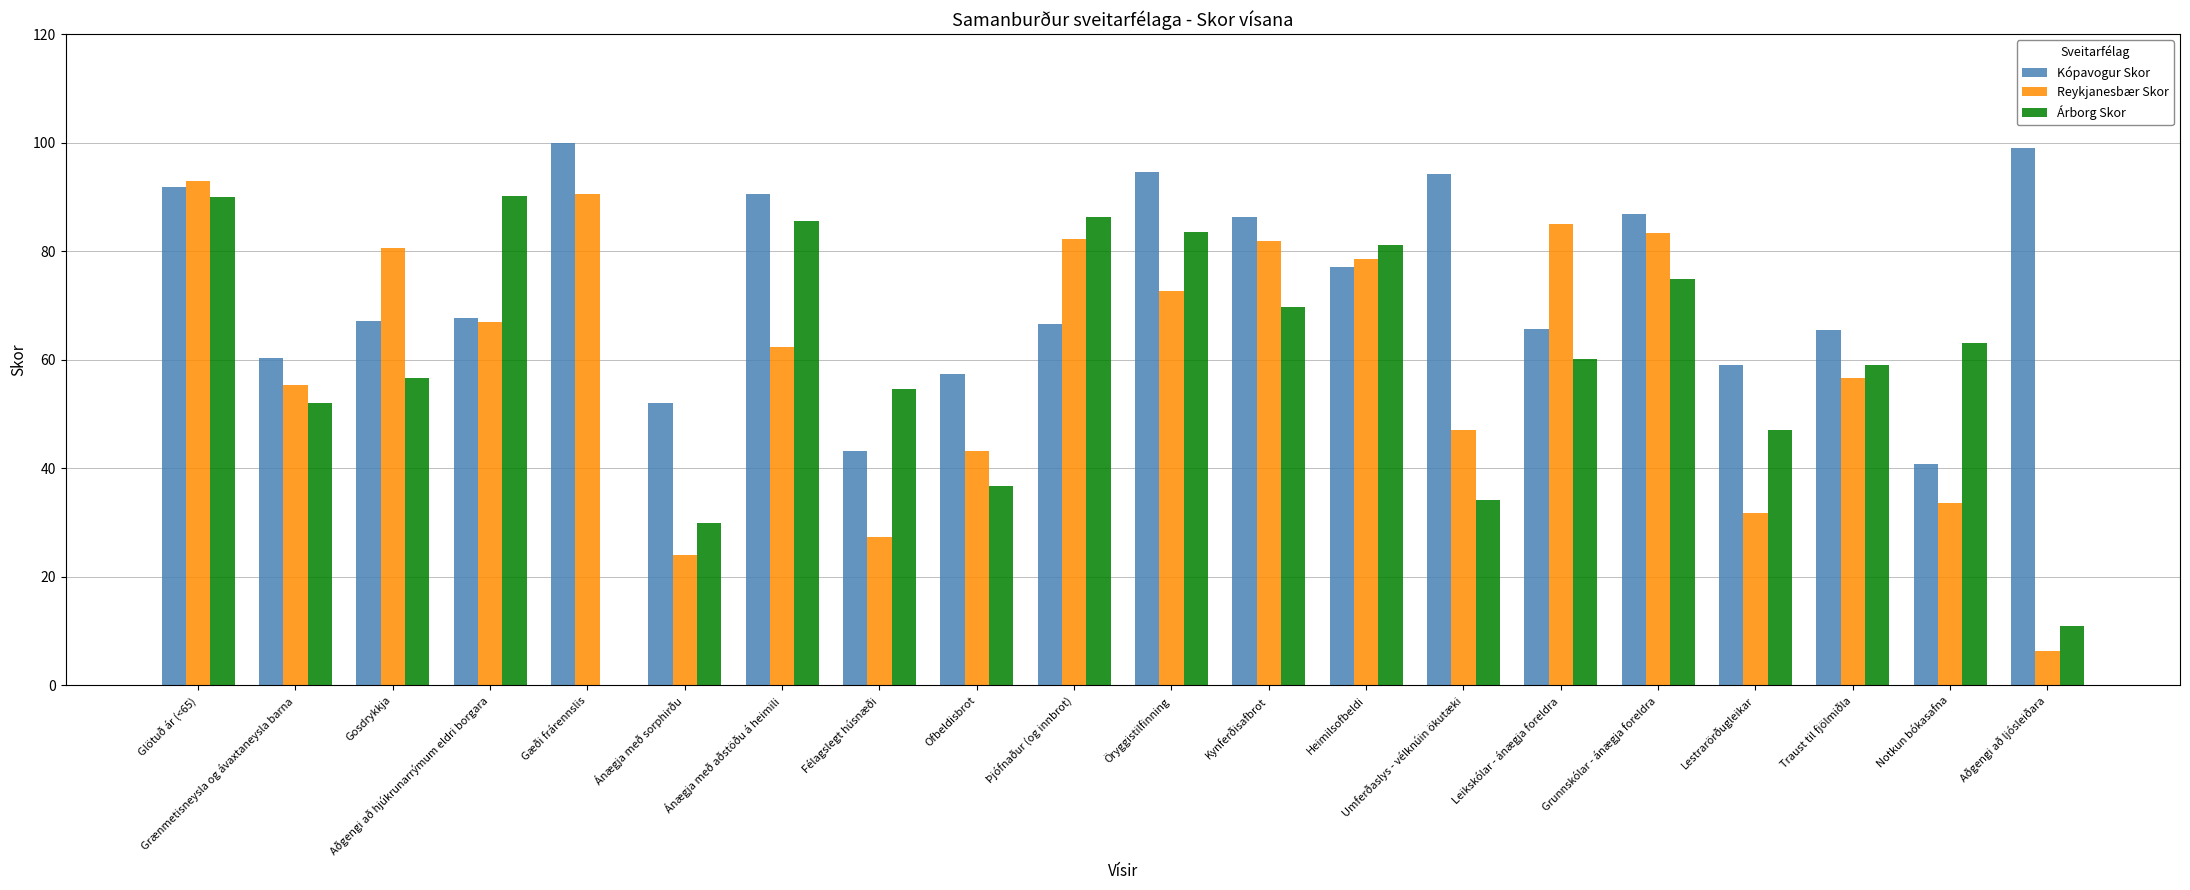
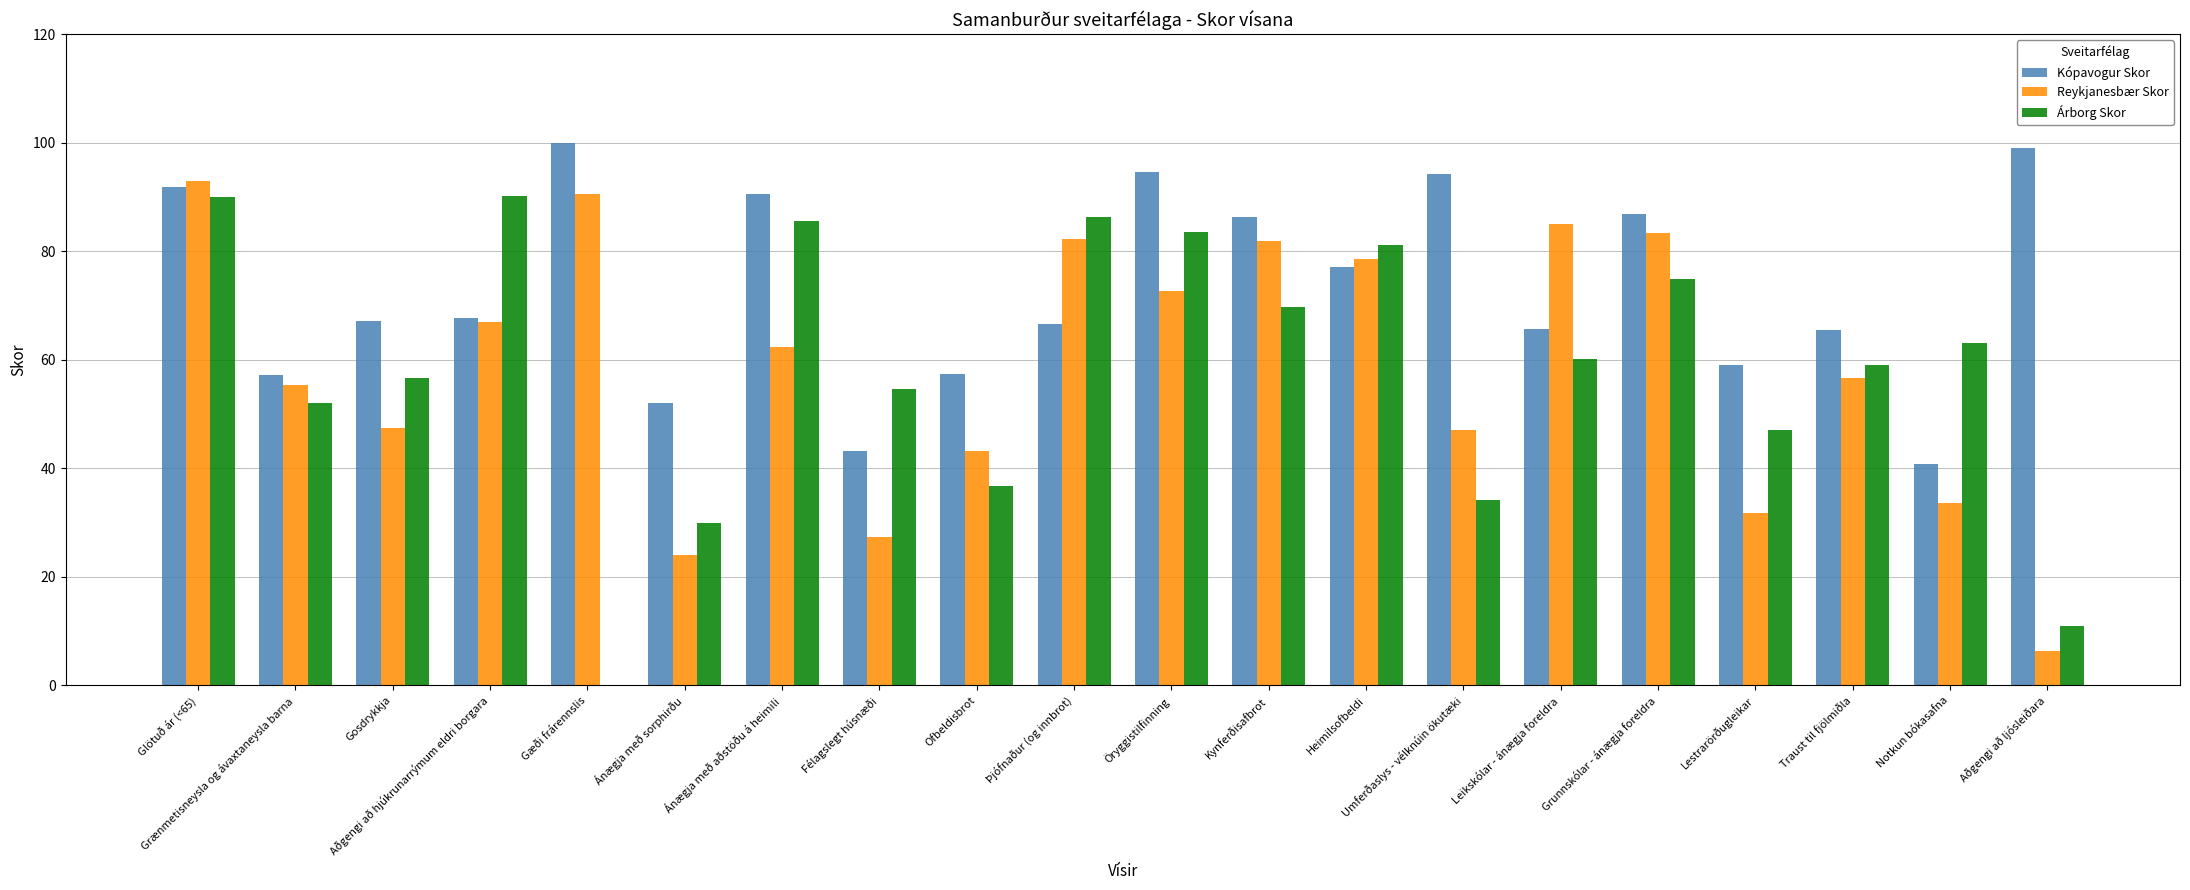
Kópavogur Skor, Grænmetisneysla og ávaxtaneysla barna: 60 -> 57
Reykjanesbær Skor, Gosdrykkja: 81 -> 48
